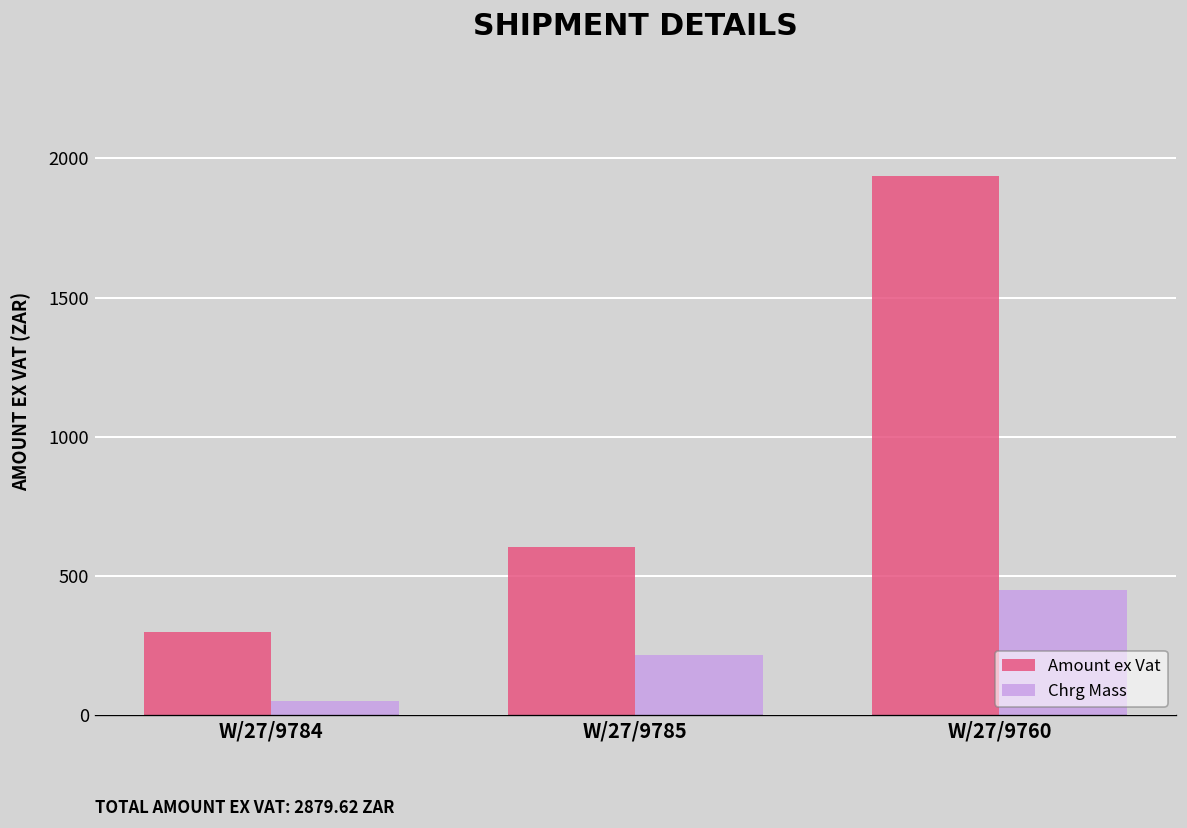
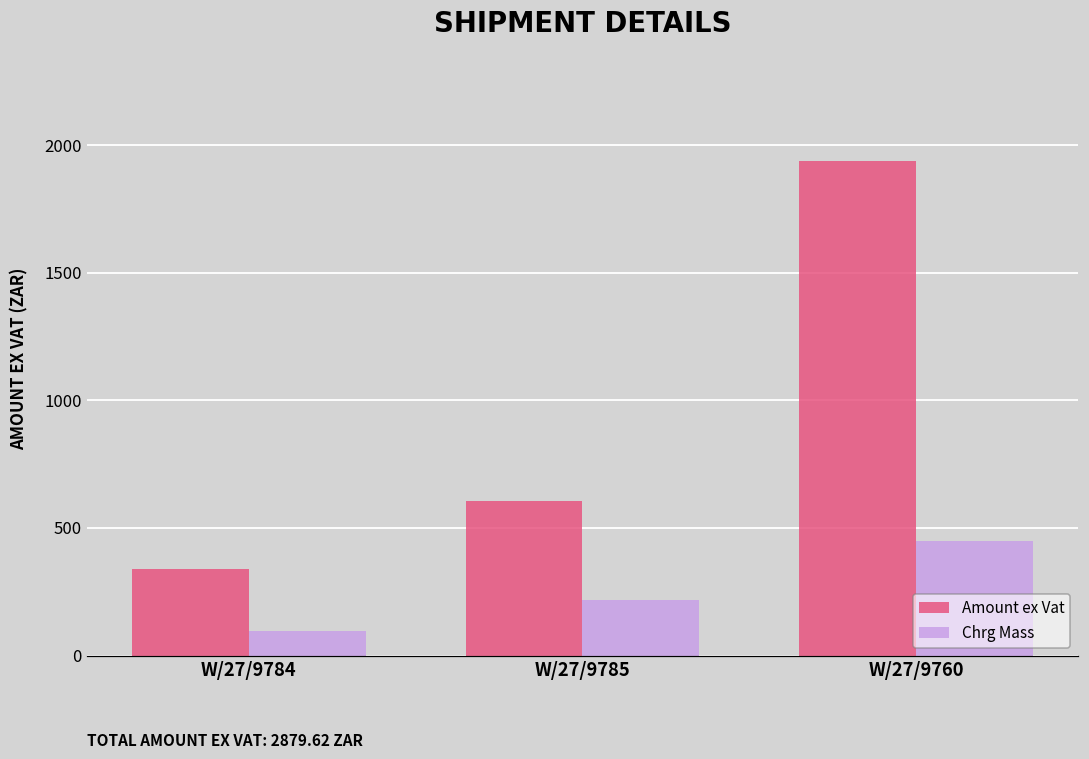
Amount ex Vat, W/27/9784: 300 -> 340
Chrg Mass, W/27/9784: 50 -> 100
